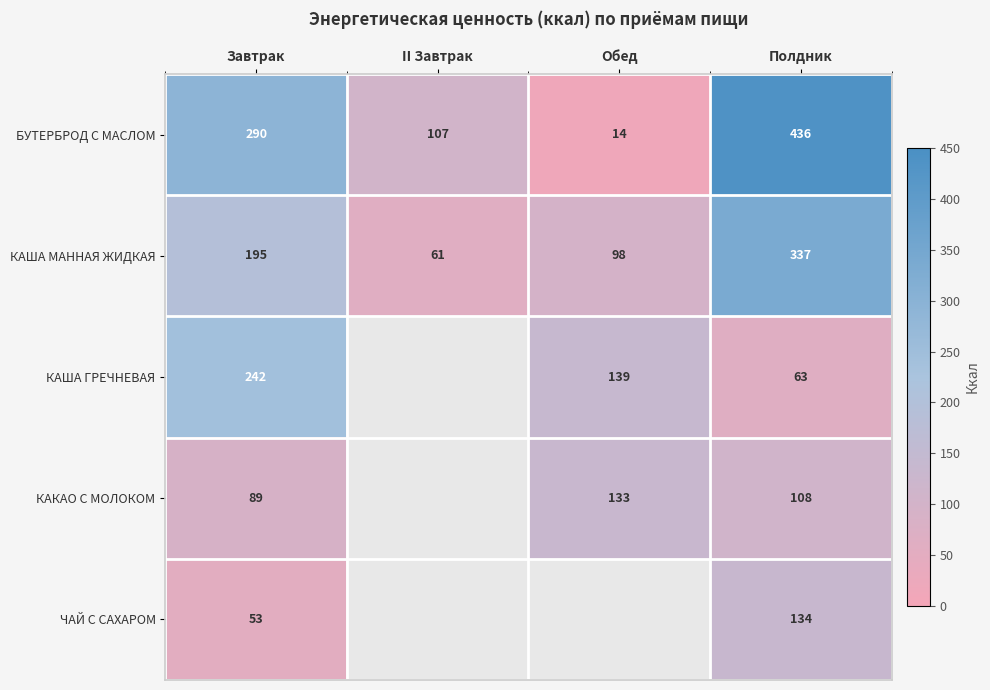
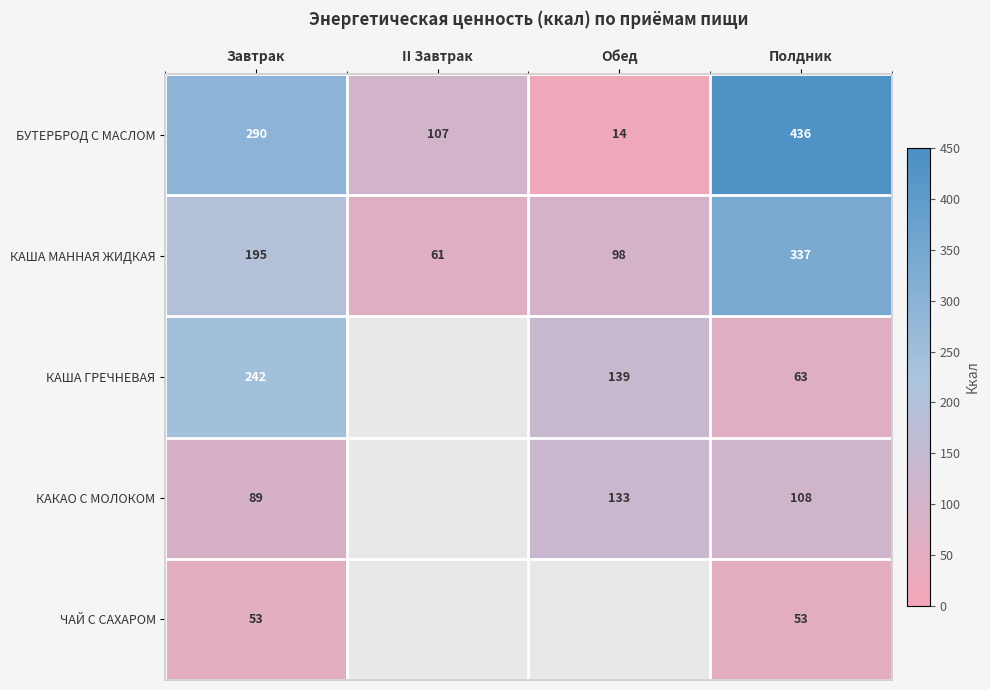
ЧАЙ С САХАРОМ, Полдник: 134 -> 53
